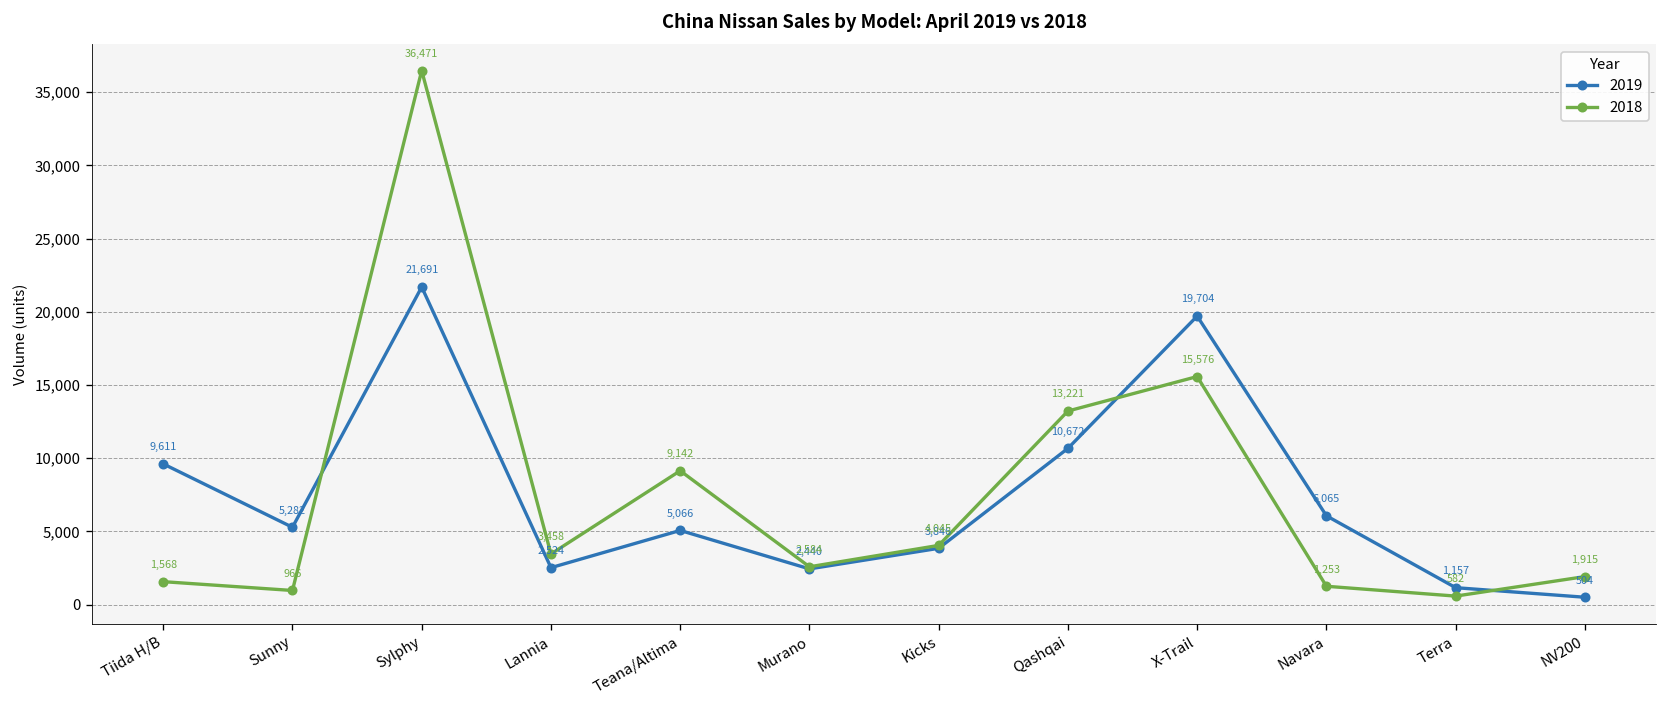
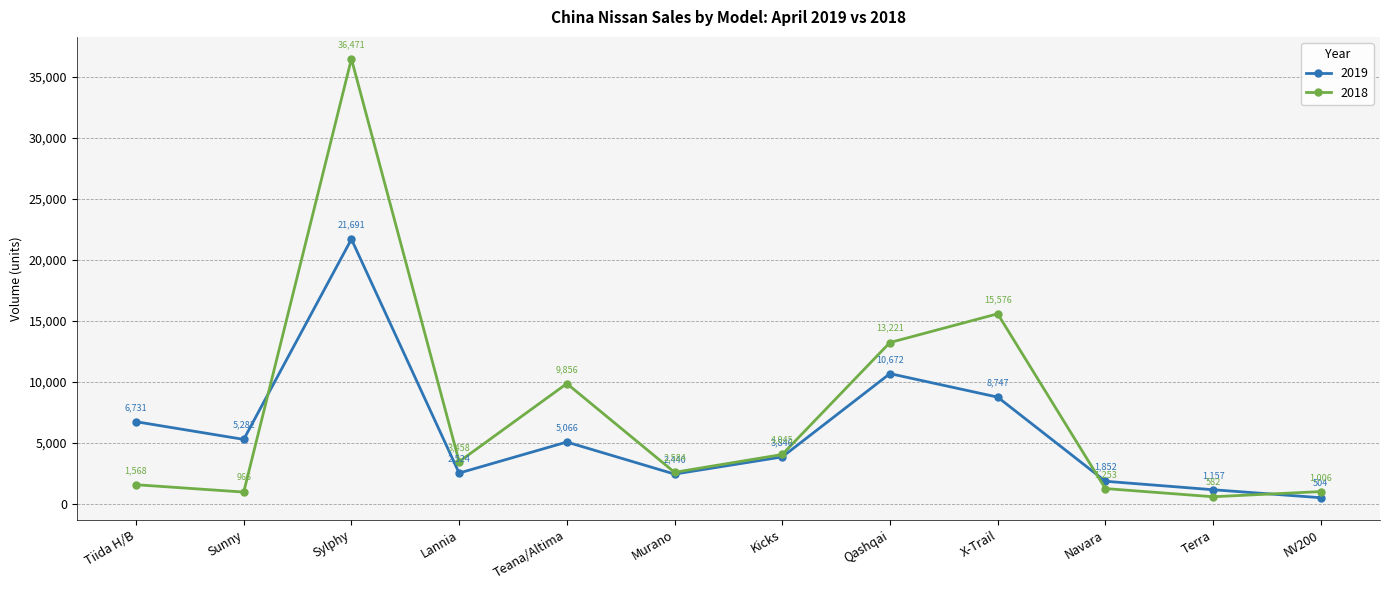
2019, Tiida H/B: 9,611 -> 6,731
2018, Teana/Altima: 9,142 -> 9,856
2019, X-Trail: 19,704 -> 8,747
2019, Navara: 6,065 -> 1,852
2018, NV200: 1,915 -> 1,006
